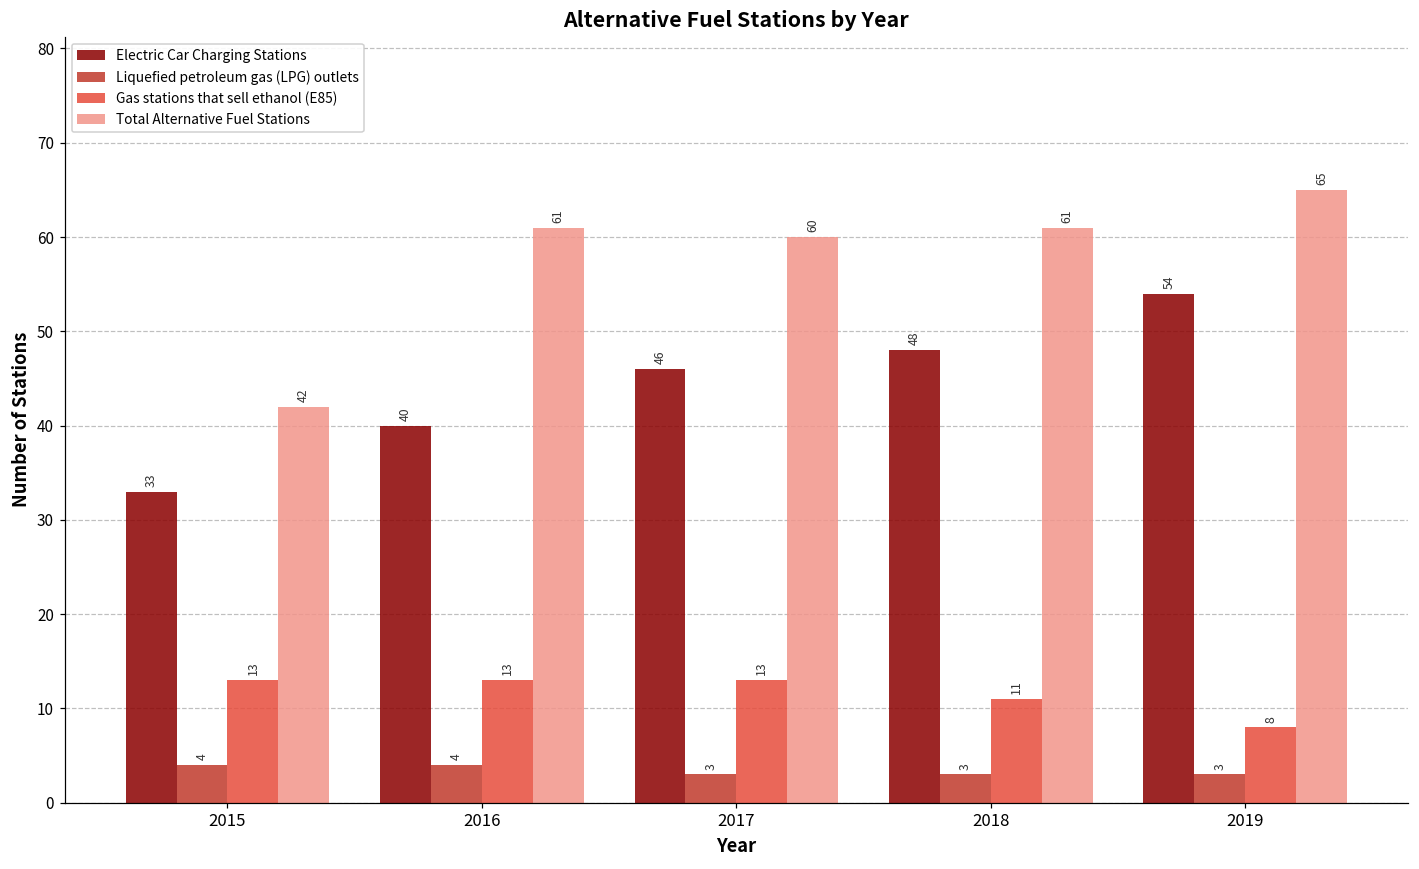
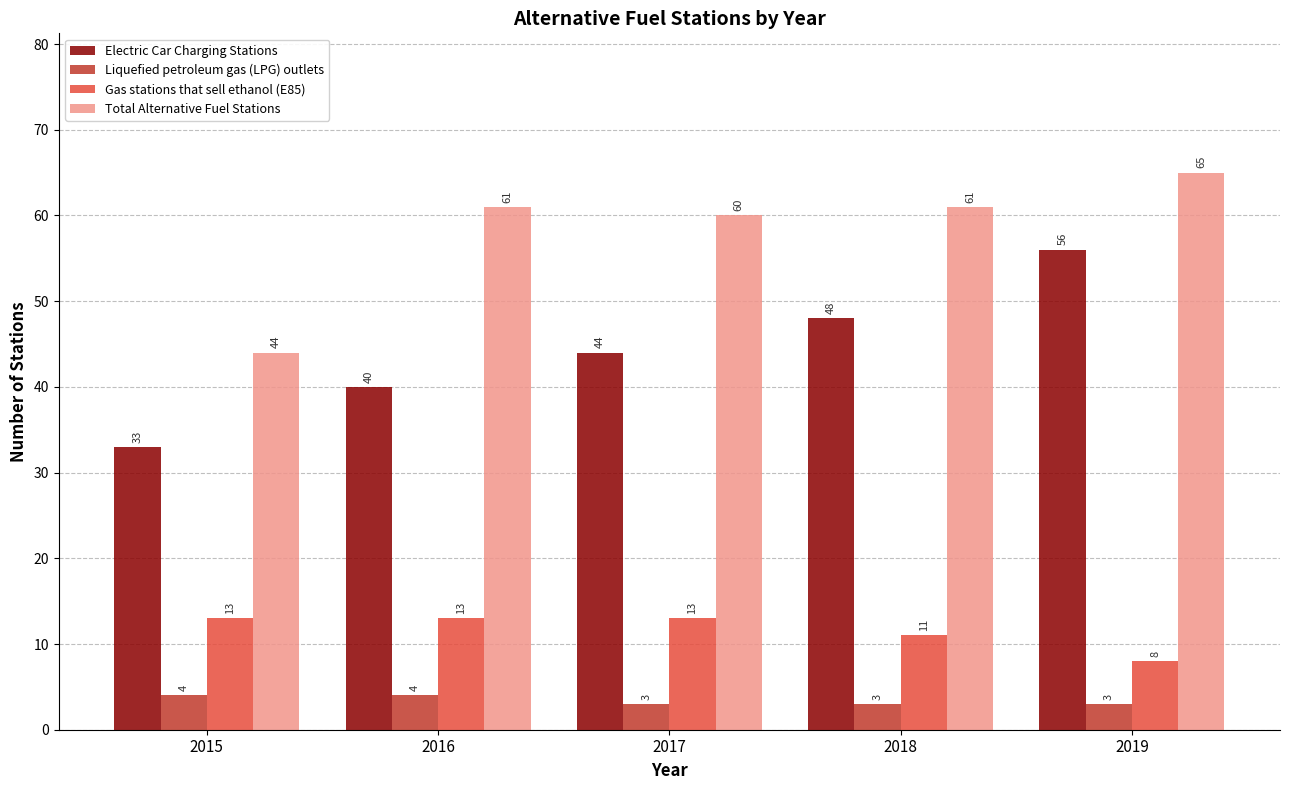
Total Alternative Fuel Stations, 2015: 42 -> 44
Electric Car Charging Stations, 2017: 46 -> 44
Electric Car Charging Stations, 2019: 54 -> 56
